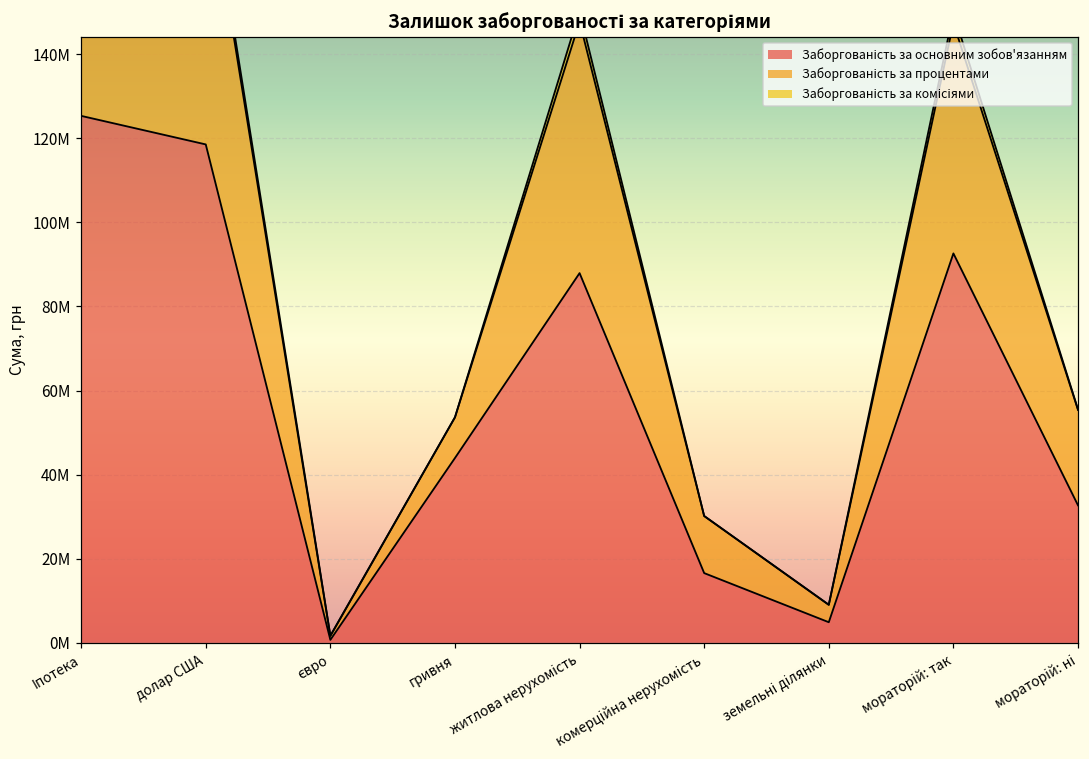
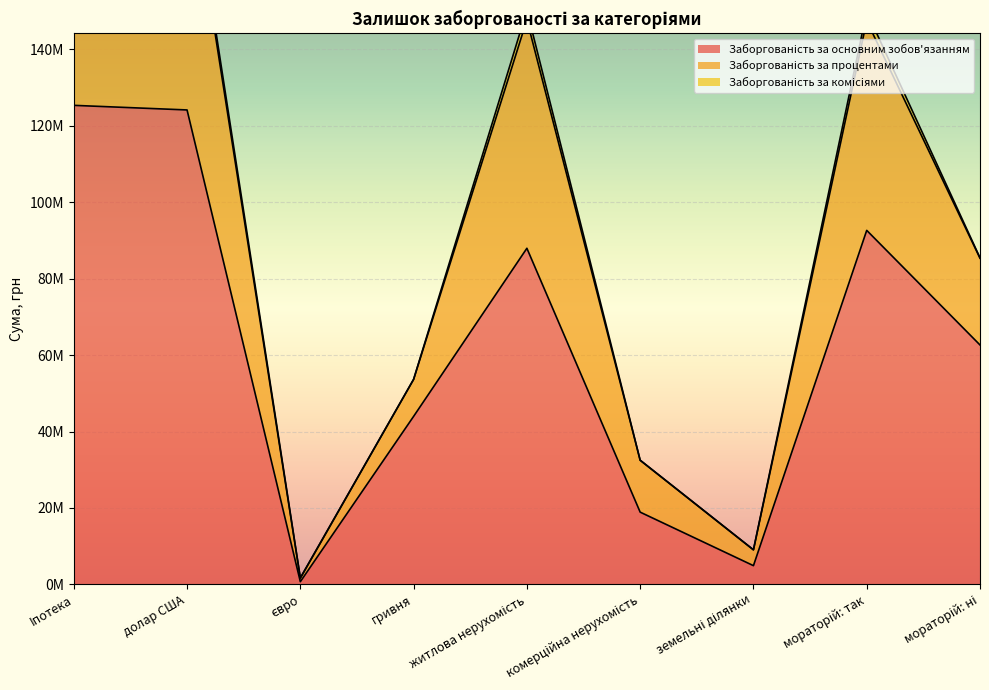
Заборгованість за основним зобов'язанням, долар США: 119000000 -> 124000000
Заборгованість за основним зобов'язанням, комерційна нерухомість: 17000000 -> 19000000
Заборгованість за основним зобов'язанням, мораторій: ні: 33000000 -> 63000000
